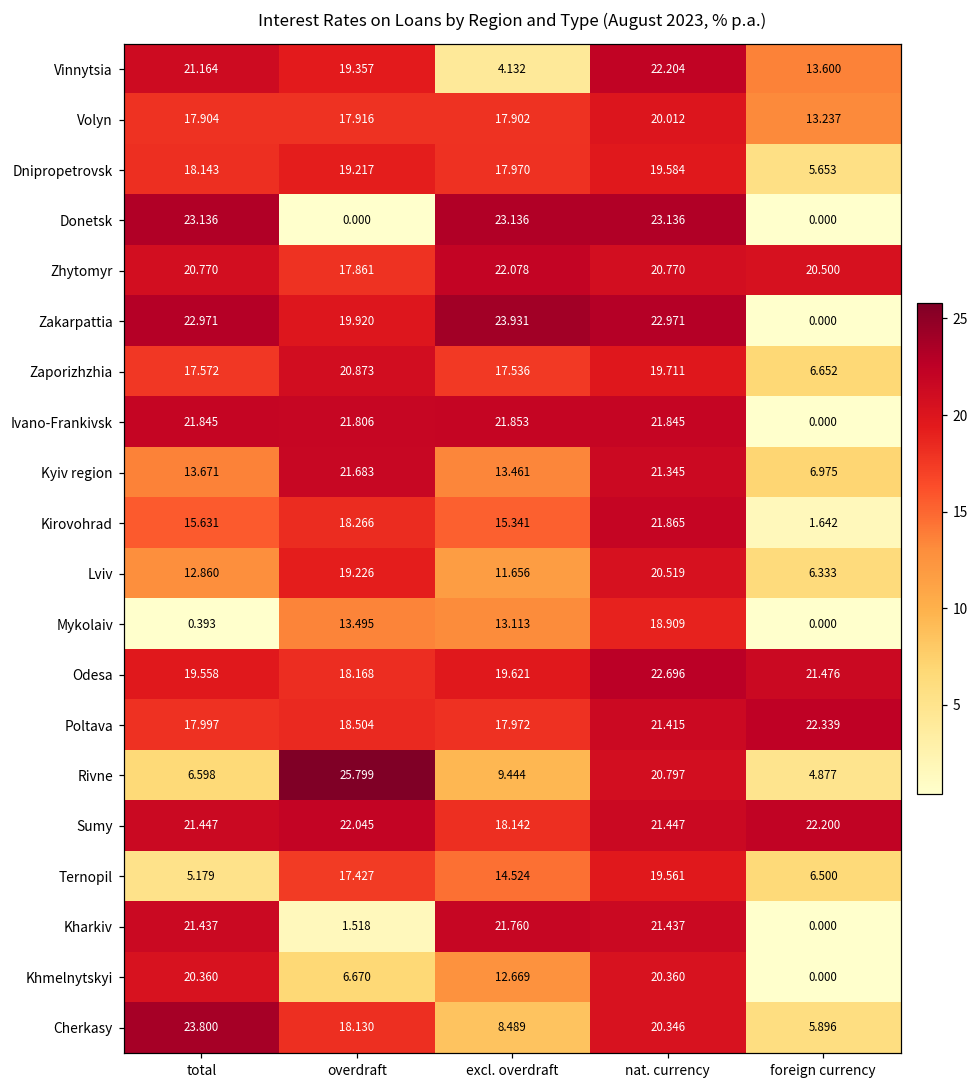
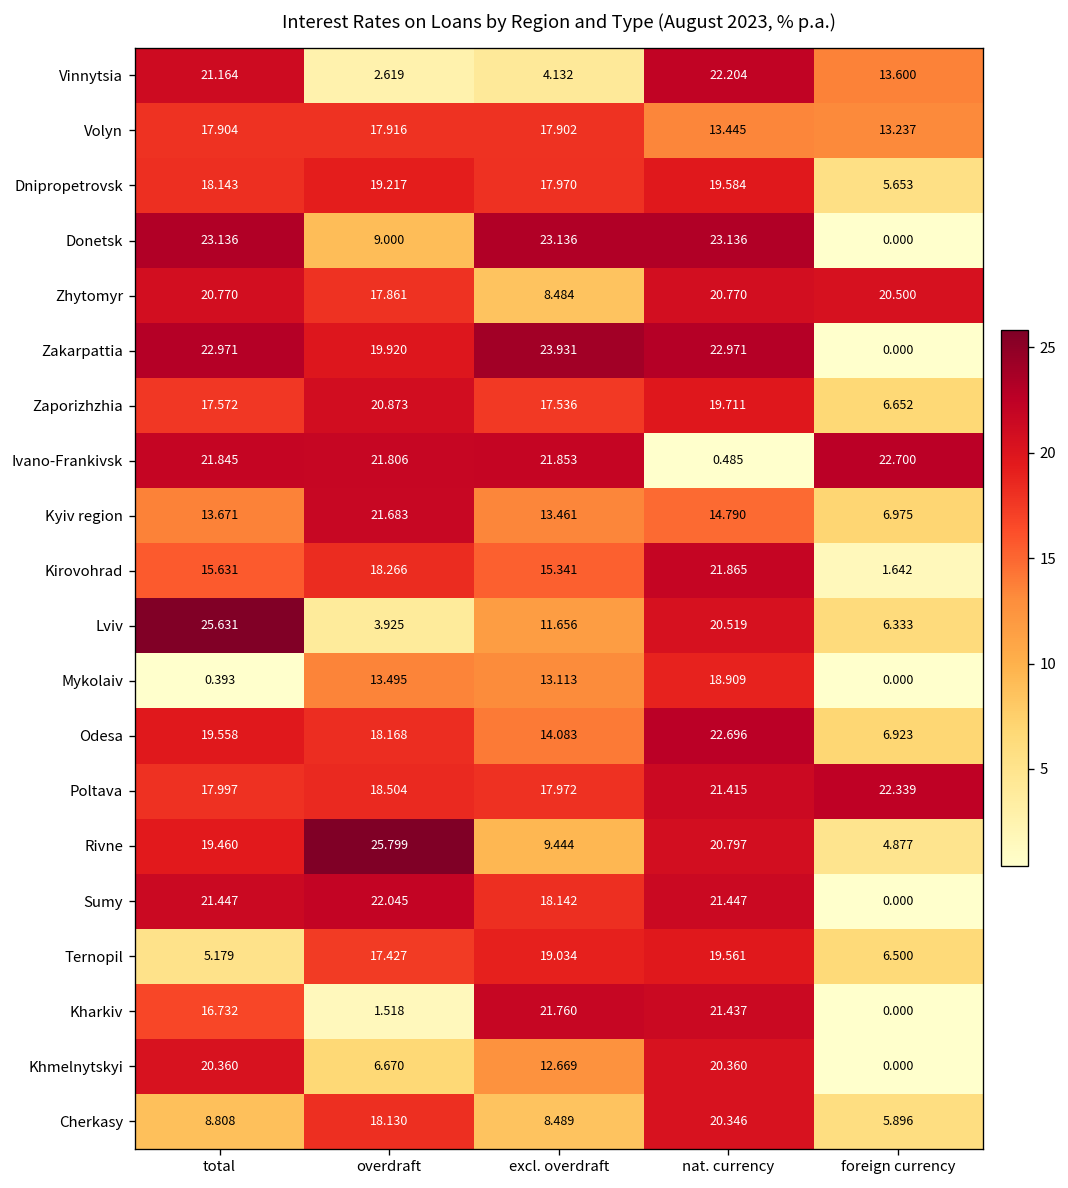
Vinnytsia, overdraft: 19.357 -> 2.619
Volyn, nat. currency: 20.012 -> 13.445
Donetsk, overdraft: 0.000 -> 9.000
Zhytomyr, excl. overdraft: 22.078 -> 8.484
Ivano-Frankivsk, nat. currency: 21.845 -> 0.485
Ivano-Frankivsk, foreign currency: 0.000 -> 22.700
Kyiv region, nat. currency: 21.345 -> 14.790
Lviv, total: 12.860 -> 25.631
Lviv, overdraft: 19.226 -> 3.925
Odesa, excl. overdraft: 19.621 -> 14.083
Odesa, foreign currency: 21.476 -> 6.923
Rivne, total: 6.598 -> 19.460
Sumy, foreign currency: 22.200 -> 0.000
Ternopil, excl. overdraft: 14.524 -> 19.034
Kharkiv, total: 21.437 -> 16.732
Cherkasy, total: 23.800 -> 8.808
